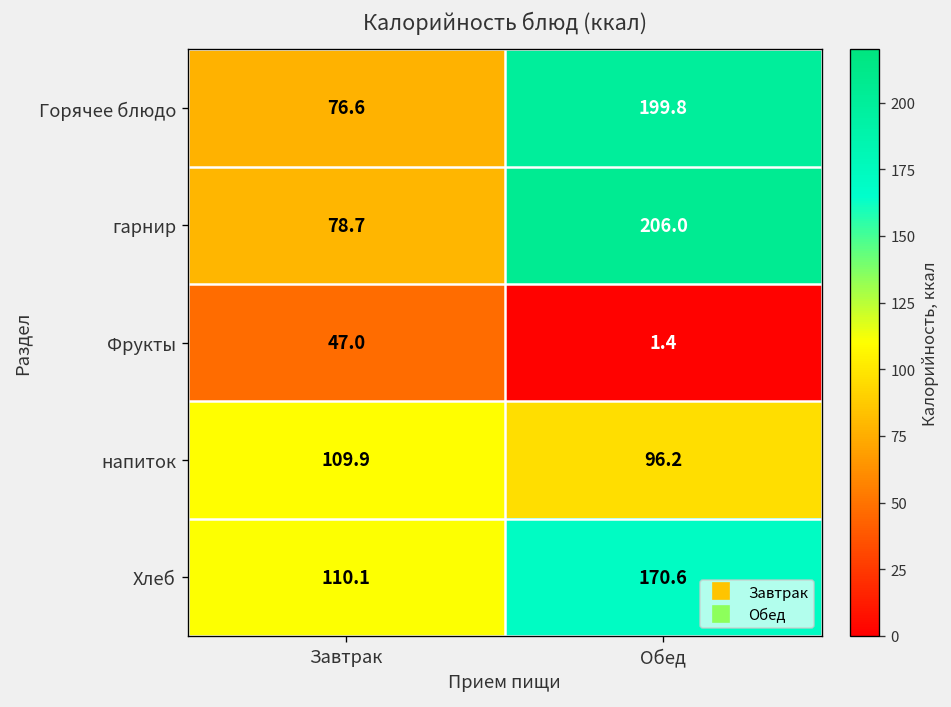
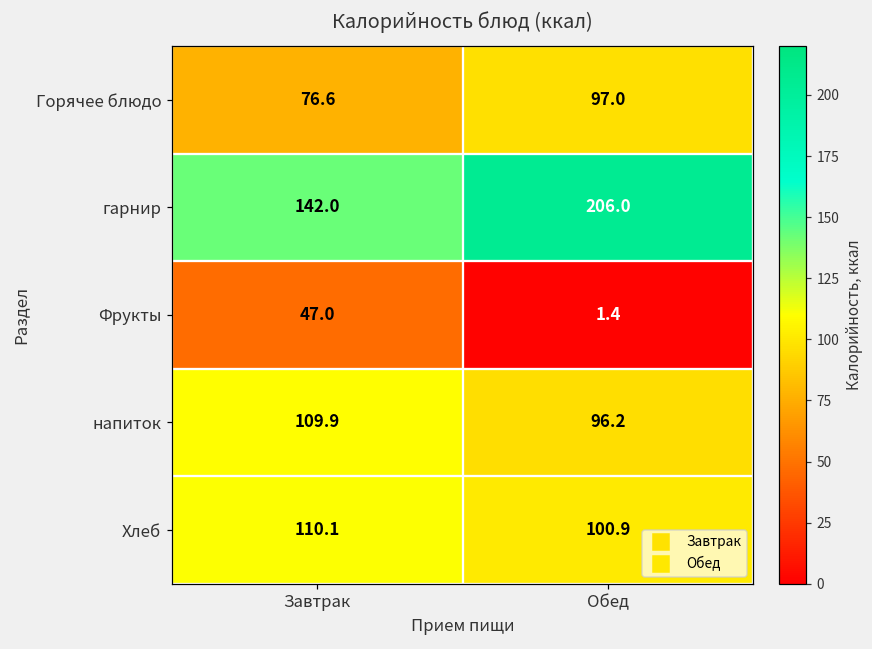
Горячее блюдо, Обед: 199.8 -> 97.0
гарнир, Завтрак: 78.7 -> 142.0
Хлеб, Обед: 170.6 -> 100.9
